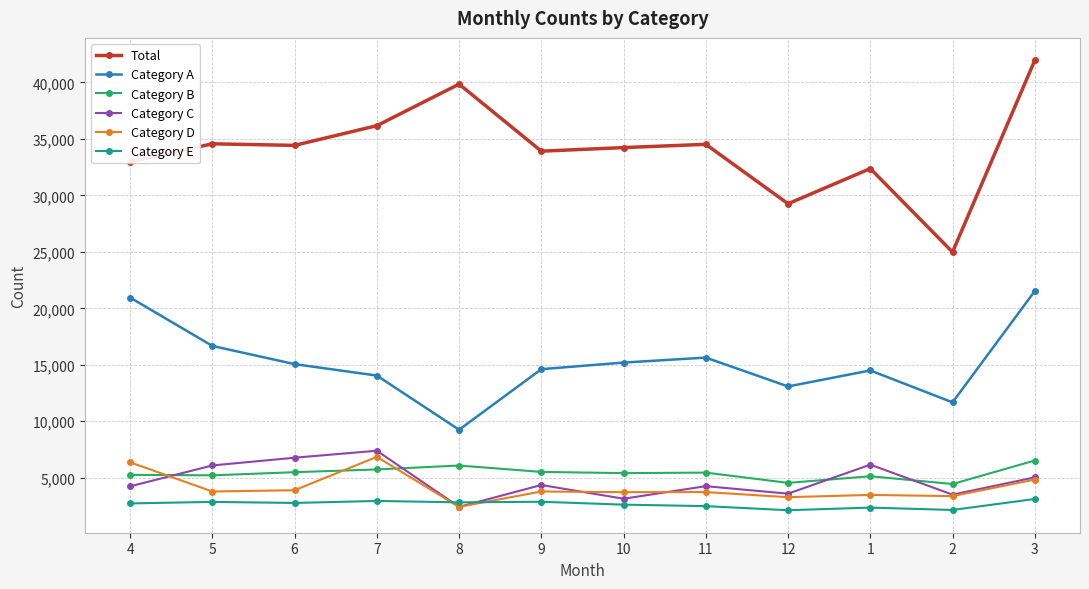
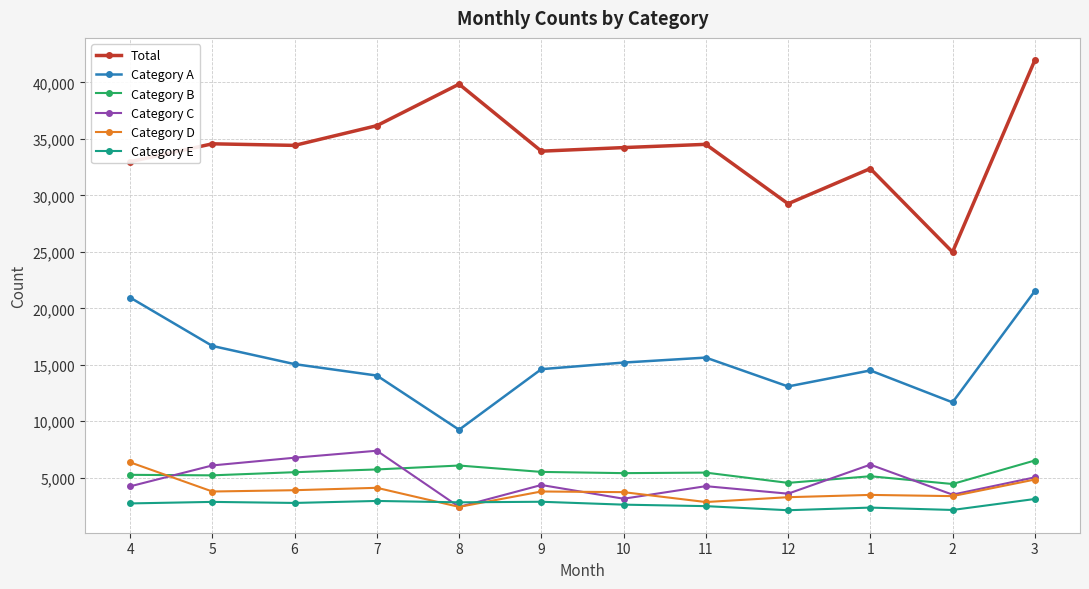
Category D, 7: 6,800 -> 4,100
Category D, 11: 3,700 -> 2,800
